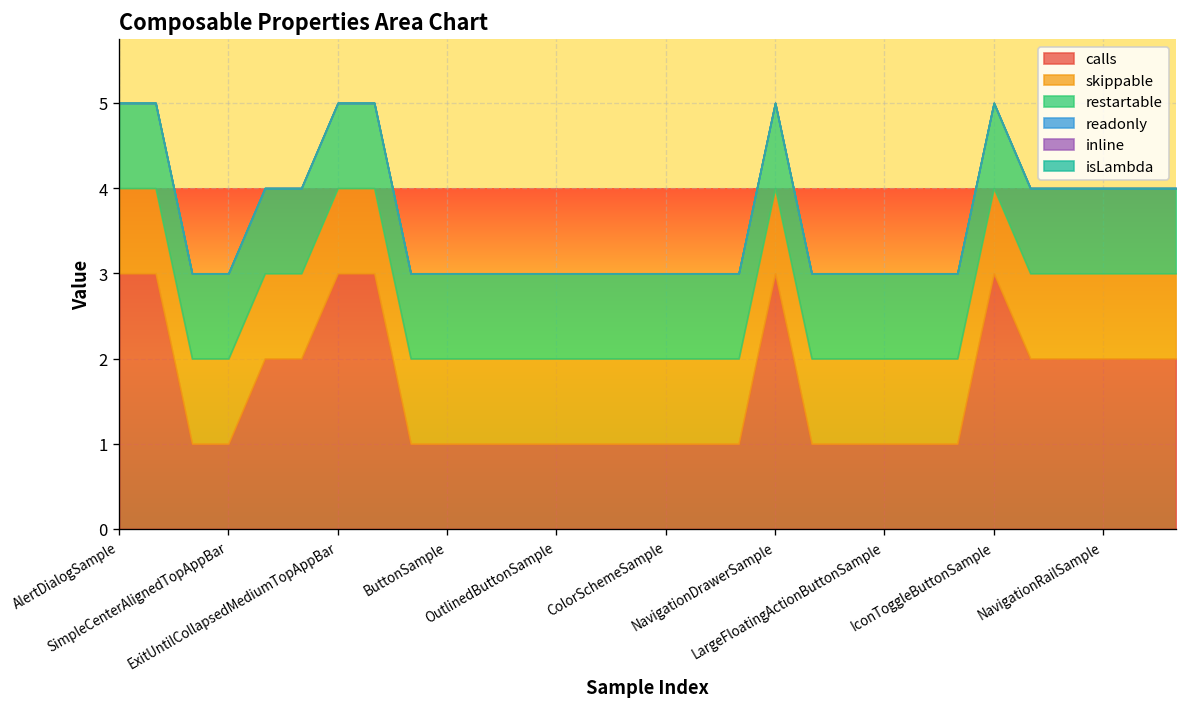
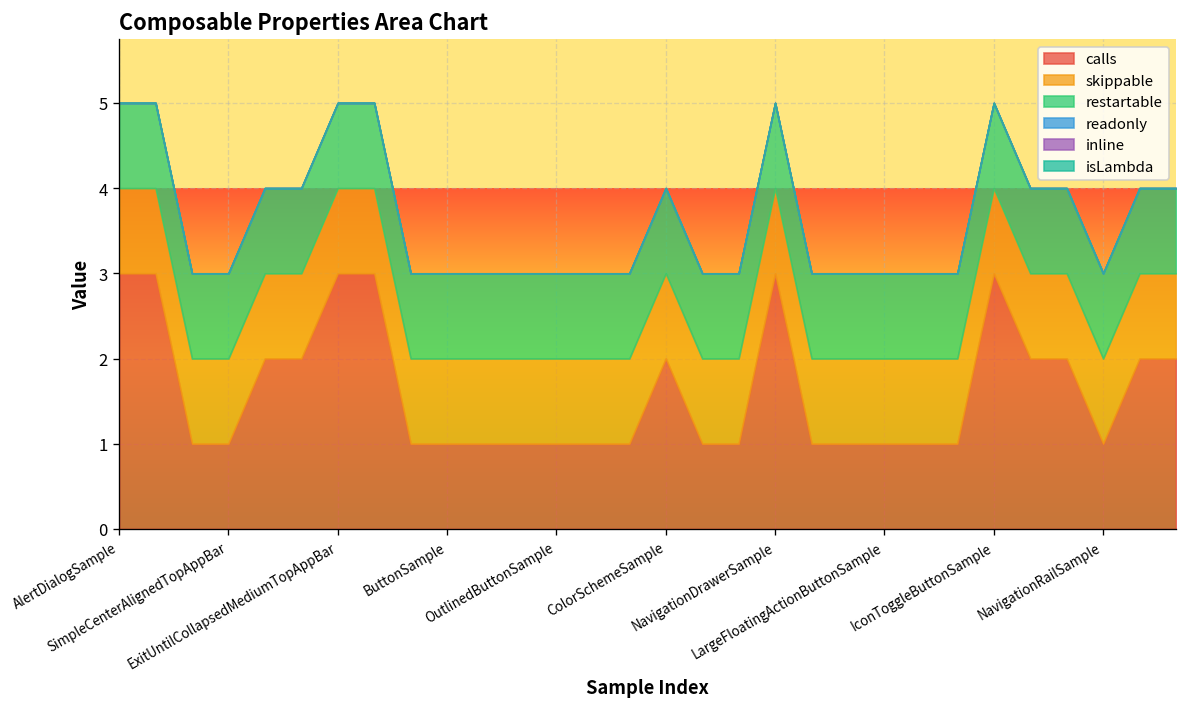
calls, ColorSchemeSample: 1 -> 2
calls, NavigationRailSample: 2 -> 1
